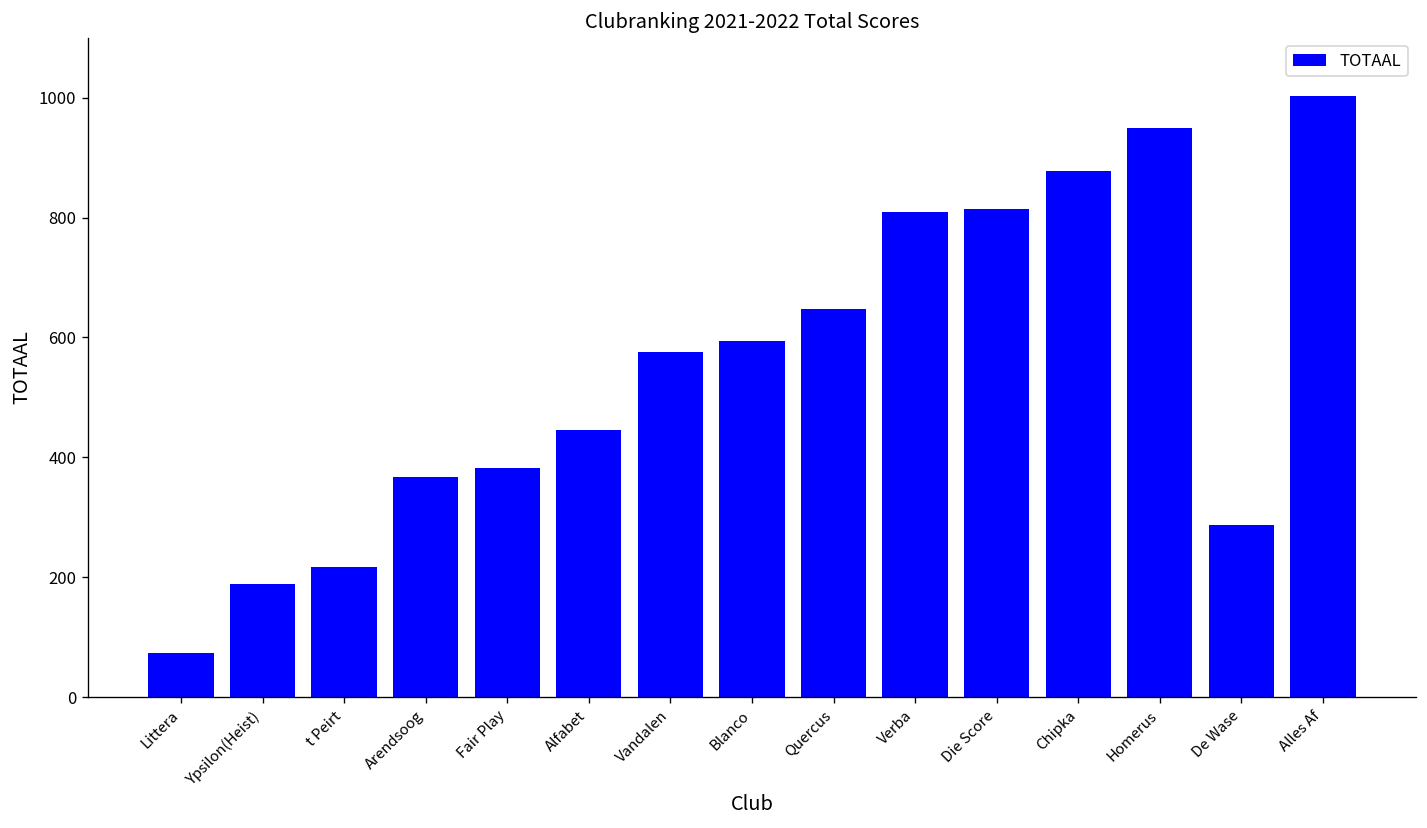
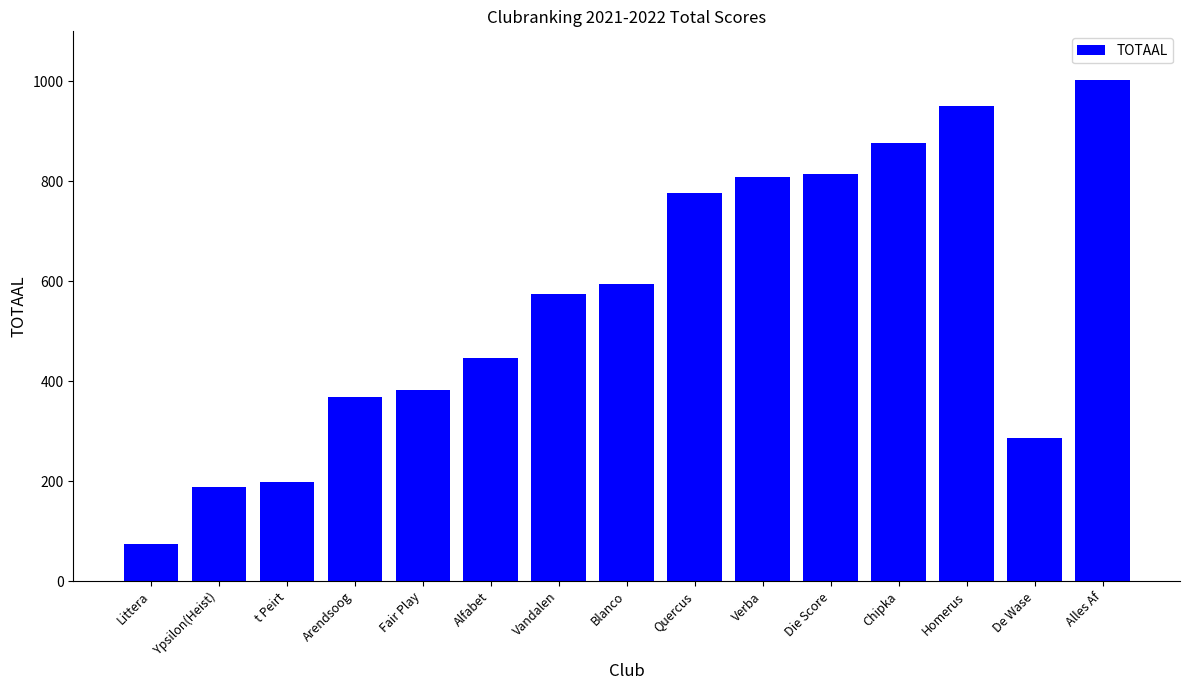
t Peirt: 220 -> 200
Quercus: 650 -> 780
